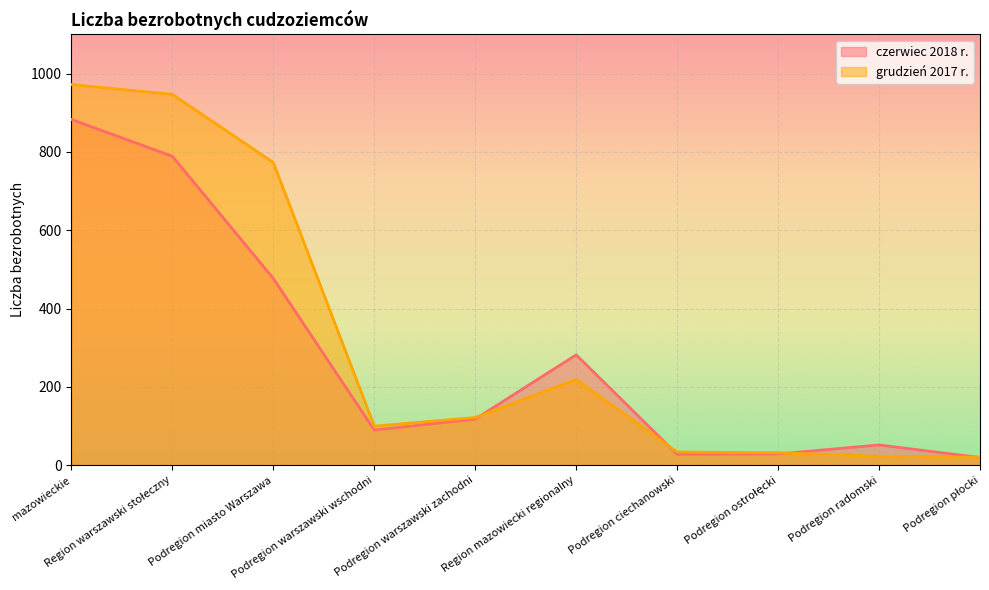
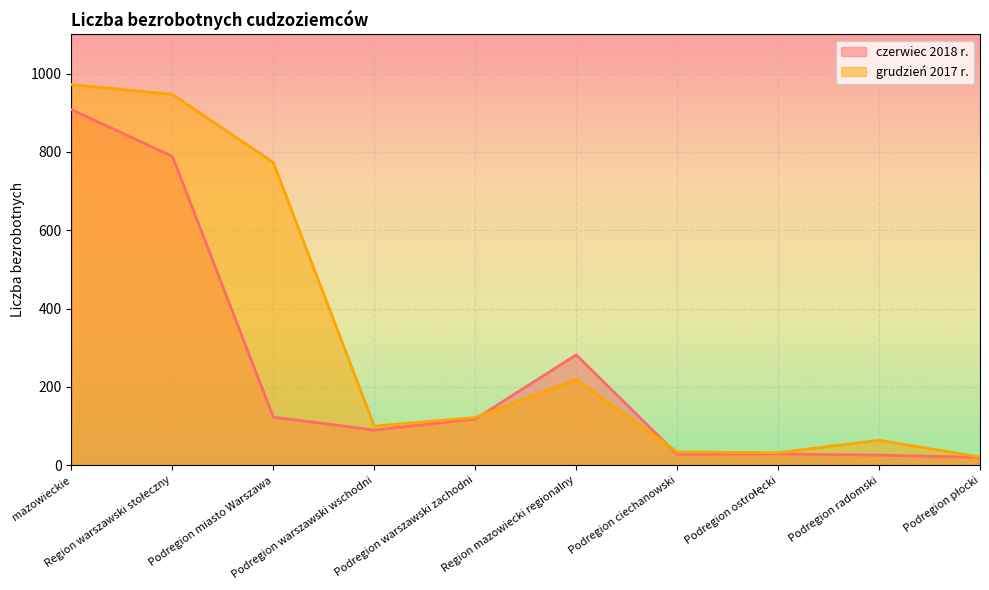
czerwiec 2018 r., mazowieckie: 880 -> 910
czerwiec 2018 r., Podregion miasto Warszawa: 480 -> 120
czerwiec 2018 r., Podregion radomski: 50 -> 30
grudzień 2017 r., Podregion radomski: 20 -> 60
